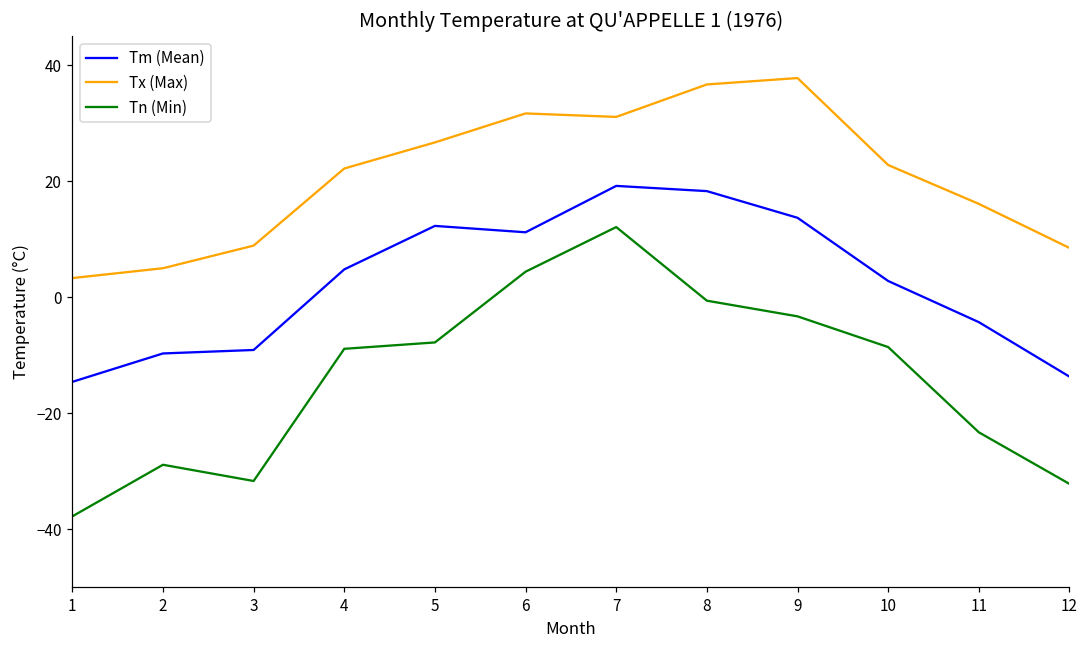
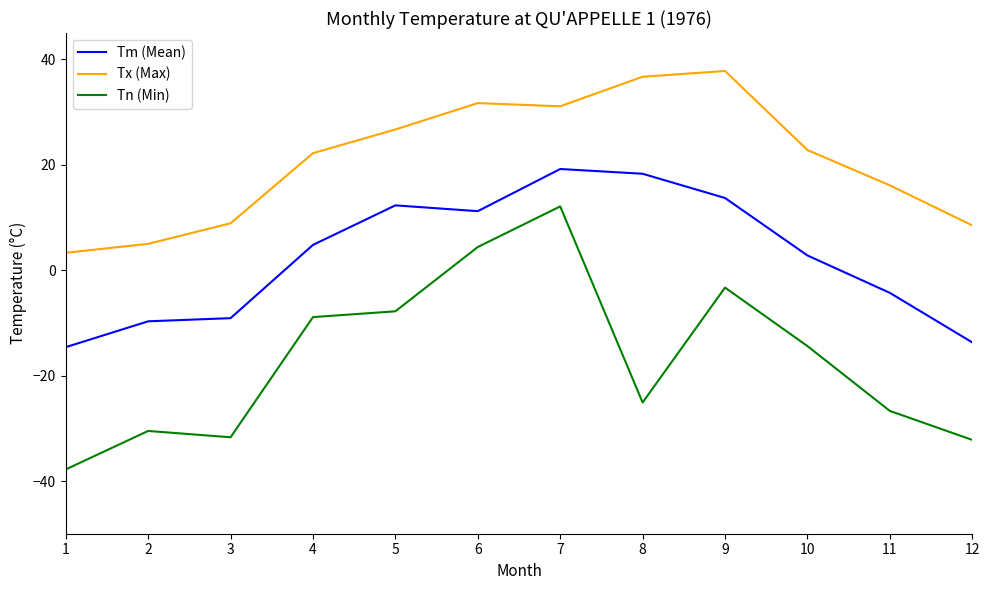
Tn (Min), 2: -29 -> -31
Tn (Min), 8: -1 -> -25
Tn (Min), 10: -9 -> -14
Tn (Min), 11: -23 -> -27
